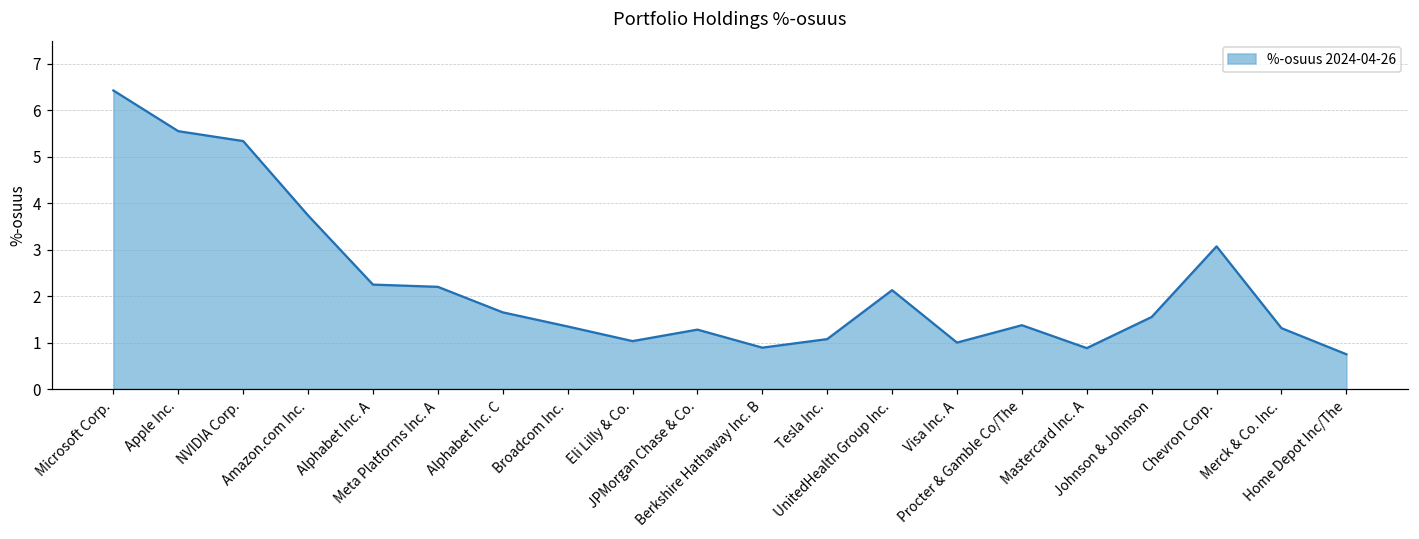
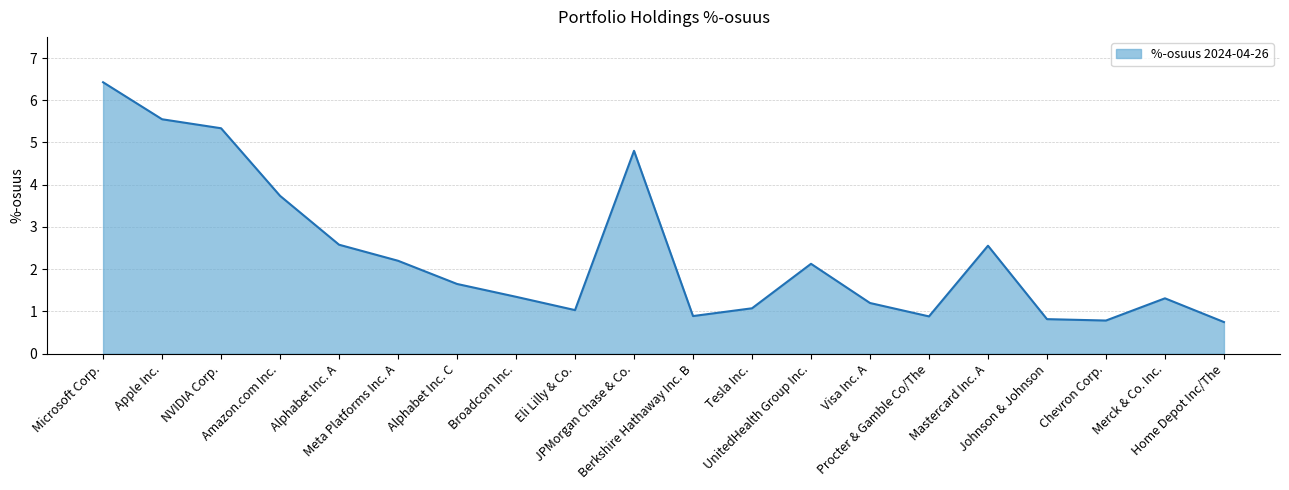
Alphabet Inc. A: 2.2 -> 2.6
JPMorgan Chase & Co.: 1.3 -> 4.8
Visa Inc. A: 1.0 -> 1.2
Procter & Gamble Co/The: 1.4 -> 0.9
Mastercard Inc. A: 0.9 -> 2.6
Johnson & Johnson: 1.6 -> 0.8
Chevron Corp.: 3.1 -> 0.8
